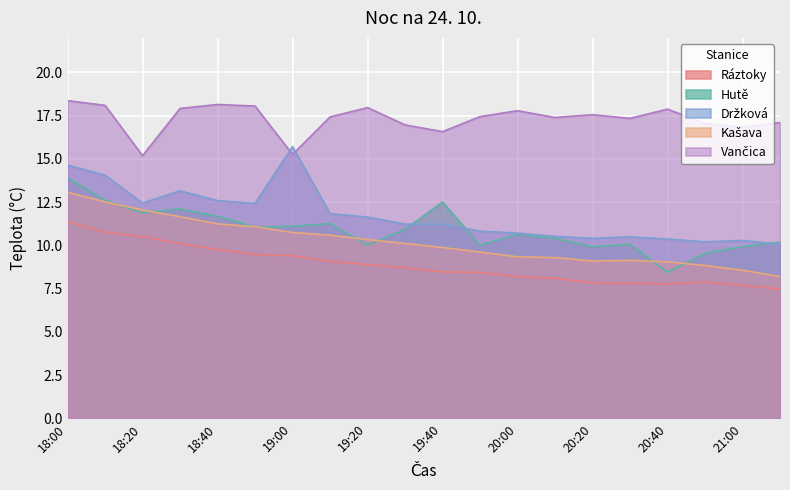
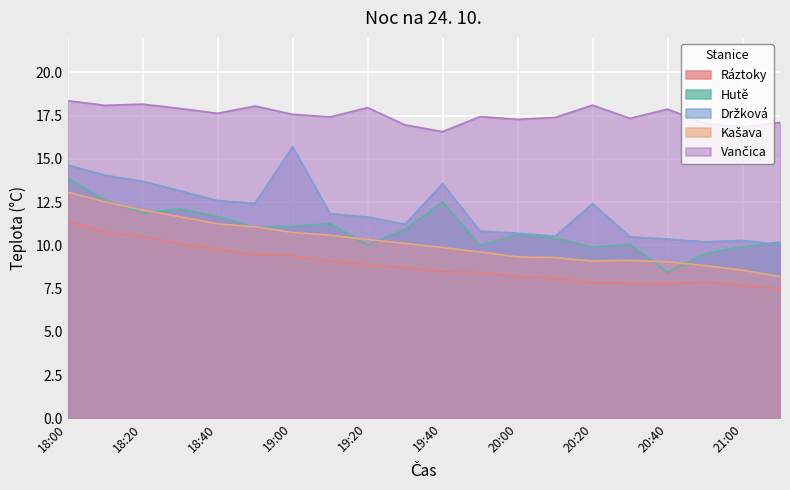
Držková, 18:20: 12.5 -> 13.7
Vančica, 18:20: 15.2 -> 18.2
Vančica, 18:40: 18.2 -> 17.6
Vančica, 19:00: 15.3 -> 17.6
Držková, 19:40: 11.2 -> 13.6
Vančica, 20:00: 17.8 -> 17.3
Držková, 20:20: 10.4 -> 12.4
Vančica, 20:20: 17.6 -> 18.1
